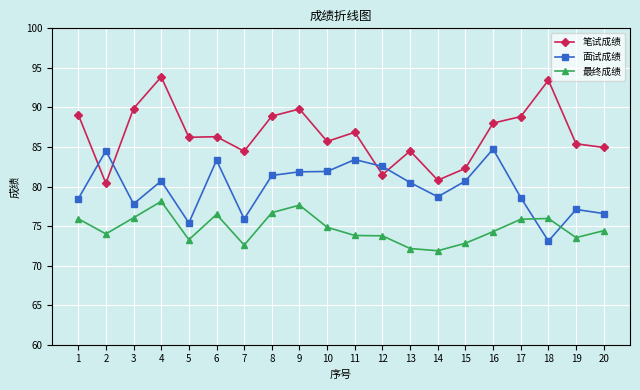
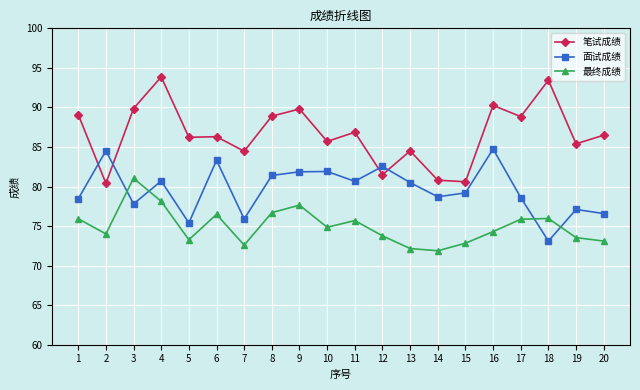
最终成绩, 3: 76 -> 81
面试成绩, 11: 83 -> 81
最终成绩, 11: 74 -> 76
笔试成绩, 15: 82 -> 81
面试成绩, 15: 81 -> 79
笔试成绩, 16: 88 -> 90
笔试成绩, 20: 85 -> 86
最终成绩, 20: 74 -> 73
